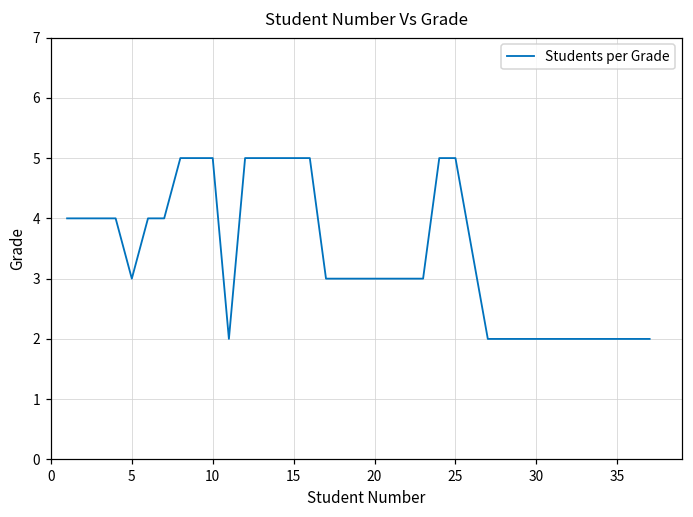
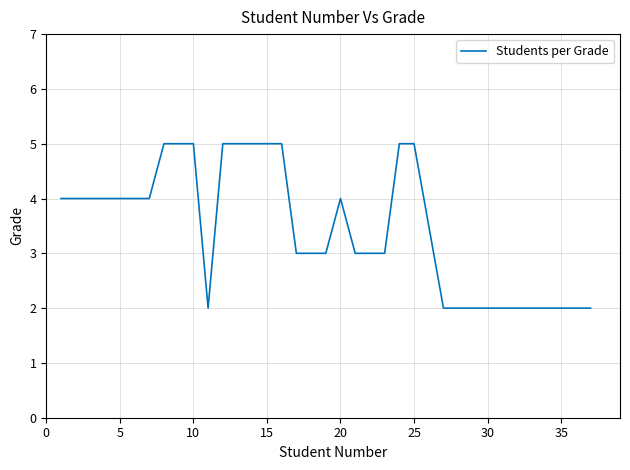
5: 3 -> 4
20: 3 -> 4
